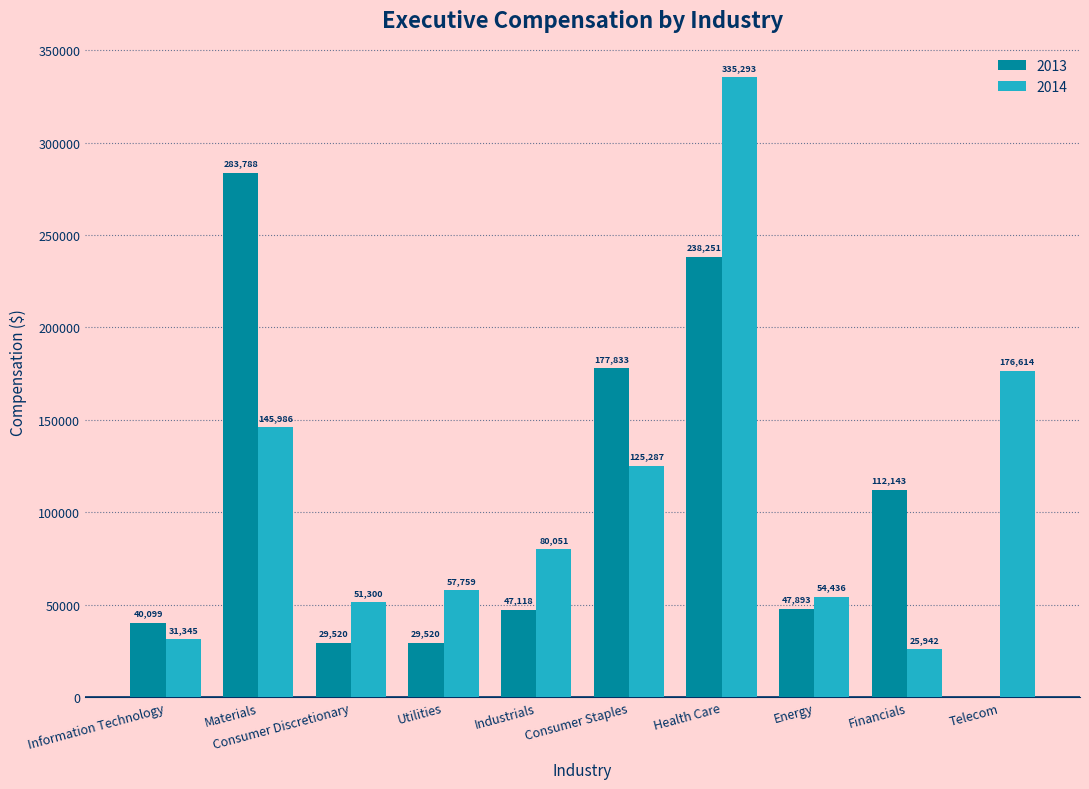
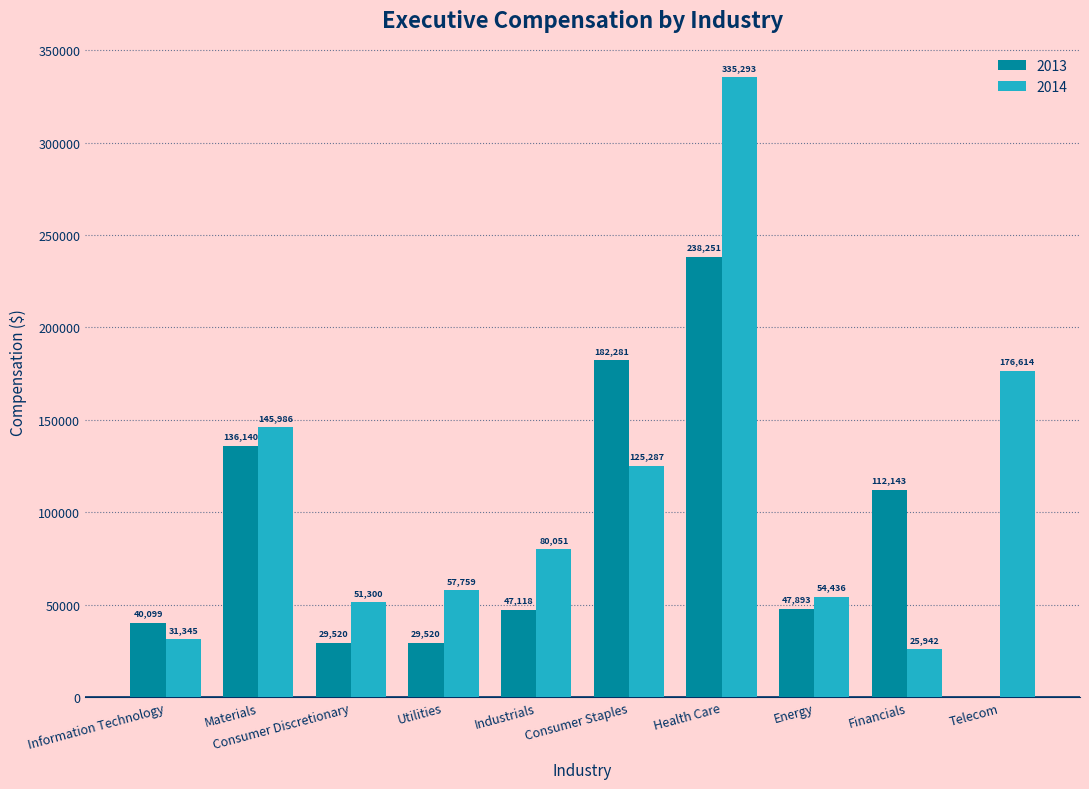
2013, Materials: 283,788 -> 136,140
2013, Consumer Staples: 177,833 -> 182,281
